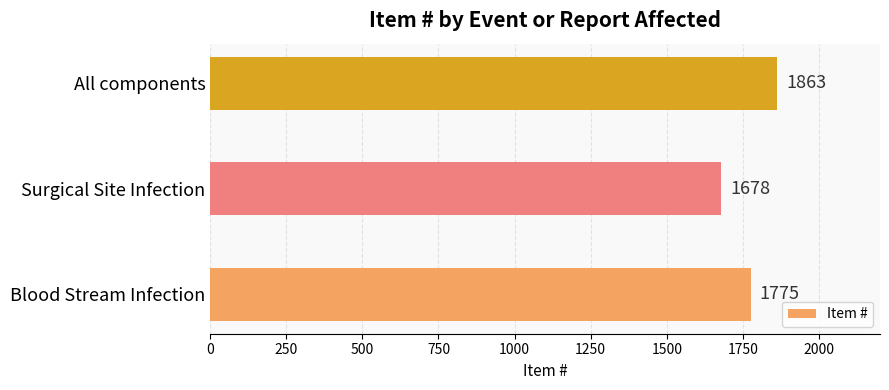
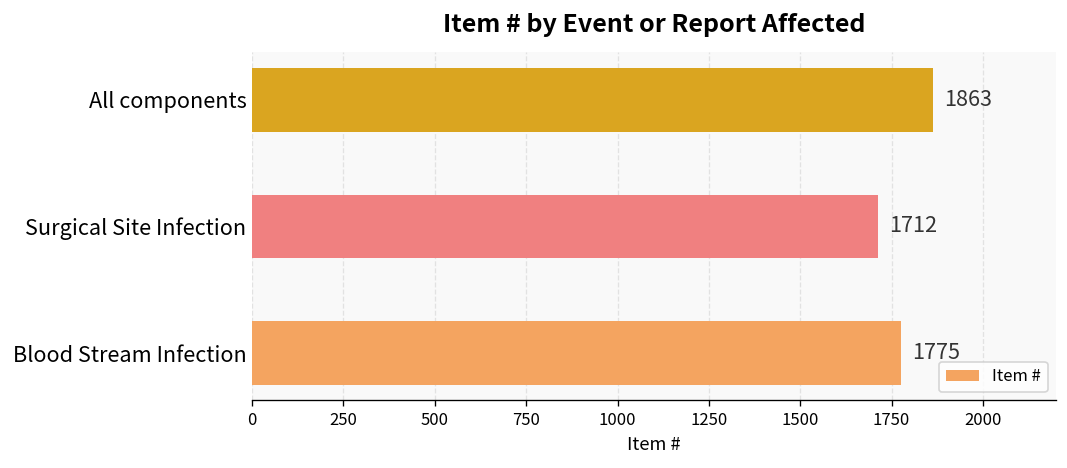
Surgical Site Infection: 1678 -> 1712
